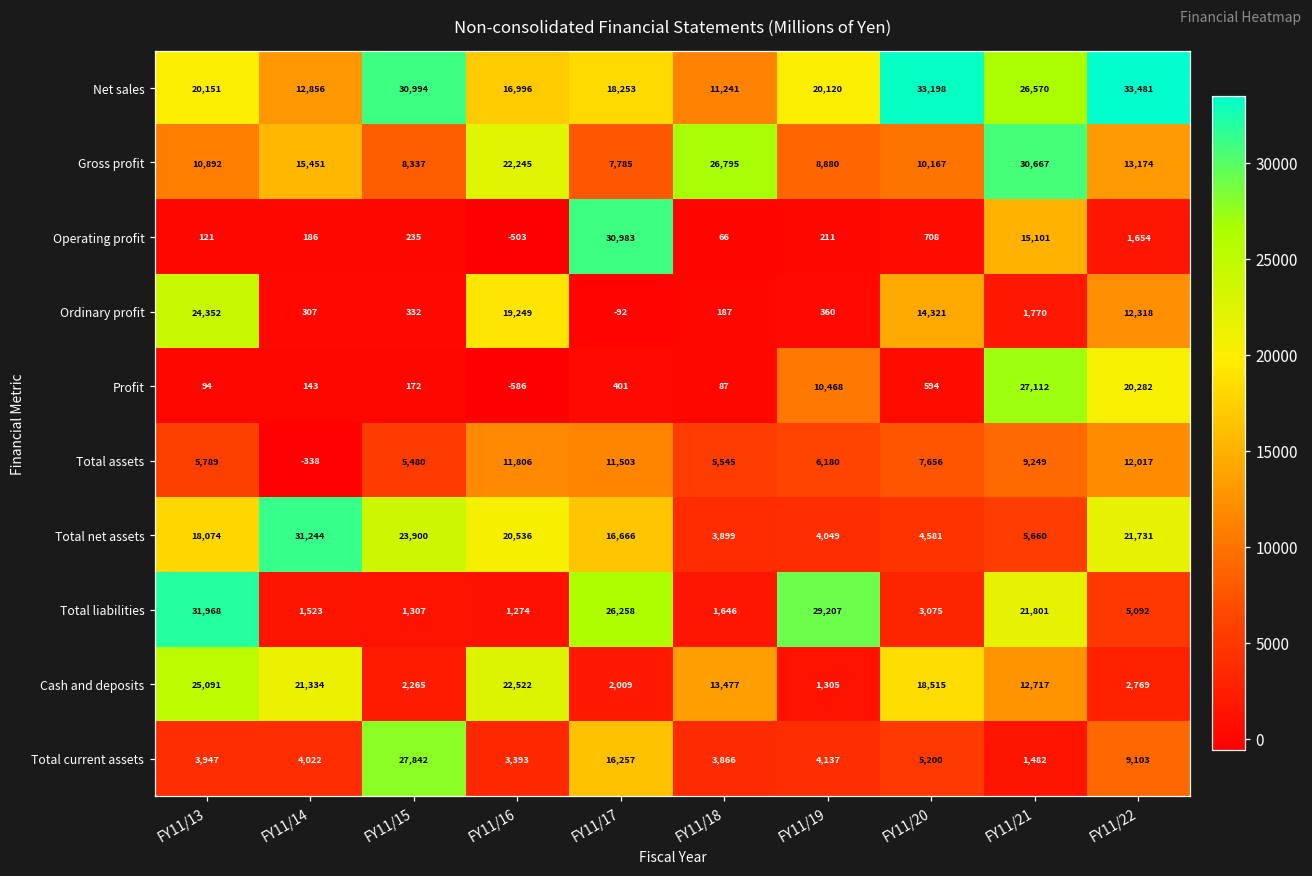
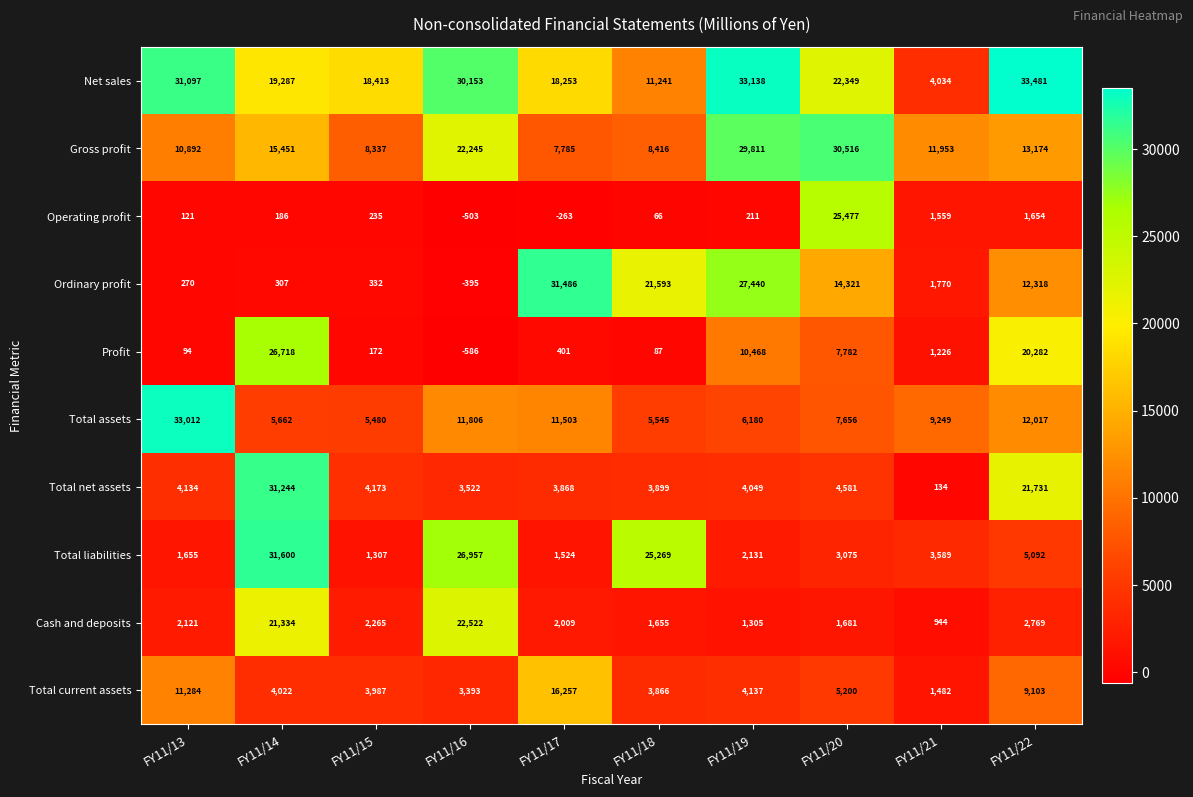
Net sales, FY11/13: 20,151 -> 31,097
Net sales, FY11/14: 12,856 -> 19,287
Net sales, FY11/15: 30,994 -> 18,413
Net sales, FY11/16: 16,996 -> 30,153
Net sales, FY11/19: 20,120 -> 33,138
Net sales, FY11/20: 33,198 -> 22,349
Net sales, FY11/21: 26,570 -> 4,034
Gross profit, FY11/18: 26,795 -> 8,416
Gross profit, FY11/19: 8,880 -> 29,811
Gross profit, FY11/20: 10,167 -> 30,516
Gross profit, FY11/21: 30,667 -> 11,953
Operating profit, FY11/17: 30,983 -> -263
Operating profit, FY11/20: 708 -> 25,477
Operating profit, FY11/21: 15,101 -> 1,559
Ordinary profit, FY11/13: 24,352 -> 270
Ordinary profit, FY11/16: 19,249 -> -395
Ordinary profit, FY11/17: -92 -> 31,486
Ordinary profit, FY11/18: 187 -> 21,593
Ordinary profit, FY11/19: 360 -> 27,440
Profit, FY11/14: 143 -> 26,718
Profit, FY11/20: 594 -> 7,782
Profit, FY11/21: 27,112 -> 1,226
Total assets, FY11/13: 5,789 -> 33,012
Total assets, FY11/14: -338 -> 5,662
Total net assets, FY11/13: 18,074 -> 4,134
Total net assets, FY11/15: 23,900 -> 4,173
Total net assets, FY11/16: 20,536 -> 3,522
Total net assets, FY11/17: 16,666 -> 3,868
Total net assets, FY11/21: 5,660 -> 134
Total liabilities, FY11/13: 31,968 -> 1,655
Total liabilities, FY11/14: 1,523 -> 31,600
Total liabilities, FY11/16: 1,274 -> 26,957
Total liabilities, FY11/17: 26,258 -> 1,524
Total liabilities, FY11/18: 1,646 -> 25,269
Total liabilities, FY11/19: 29,207 -> 2,131
Total liabilities, FY11/21: 21,801 -> 3,589
Cash and deposits, FY11/13: 25,091 -> 2,121
Cash and deposits, FY11/18: 13,477 -> 1,655
Cash and deposits, FY11/20: 18,515 -> 1,681
Cash and deposits, FY11/21: 12,717 -> 944
Total current assets, FY11/13: 3,947 -> 11,284
Total current assets, FY11/15: 27,842 -> 3,987
